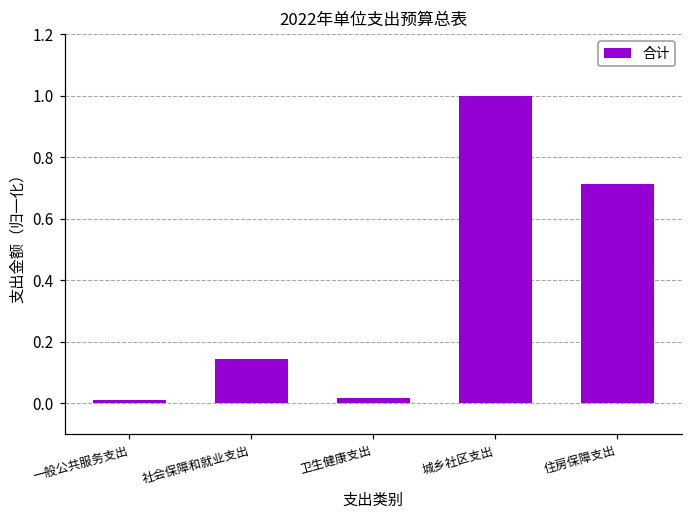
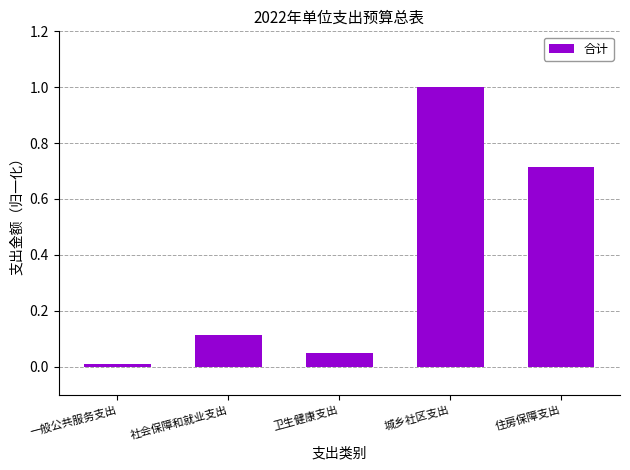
社会保障和就业支出: 0.14 -> 0.11
卫生健康支出: 0.02 -> 0.05
